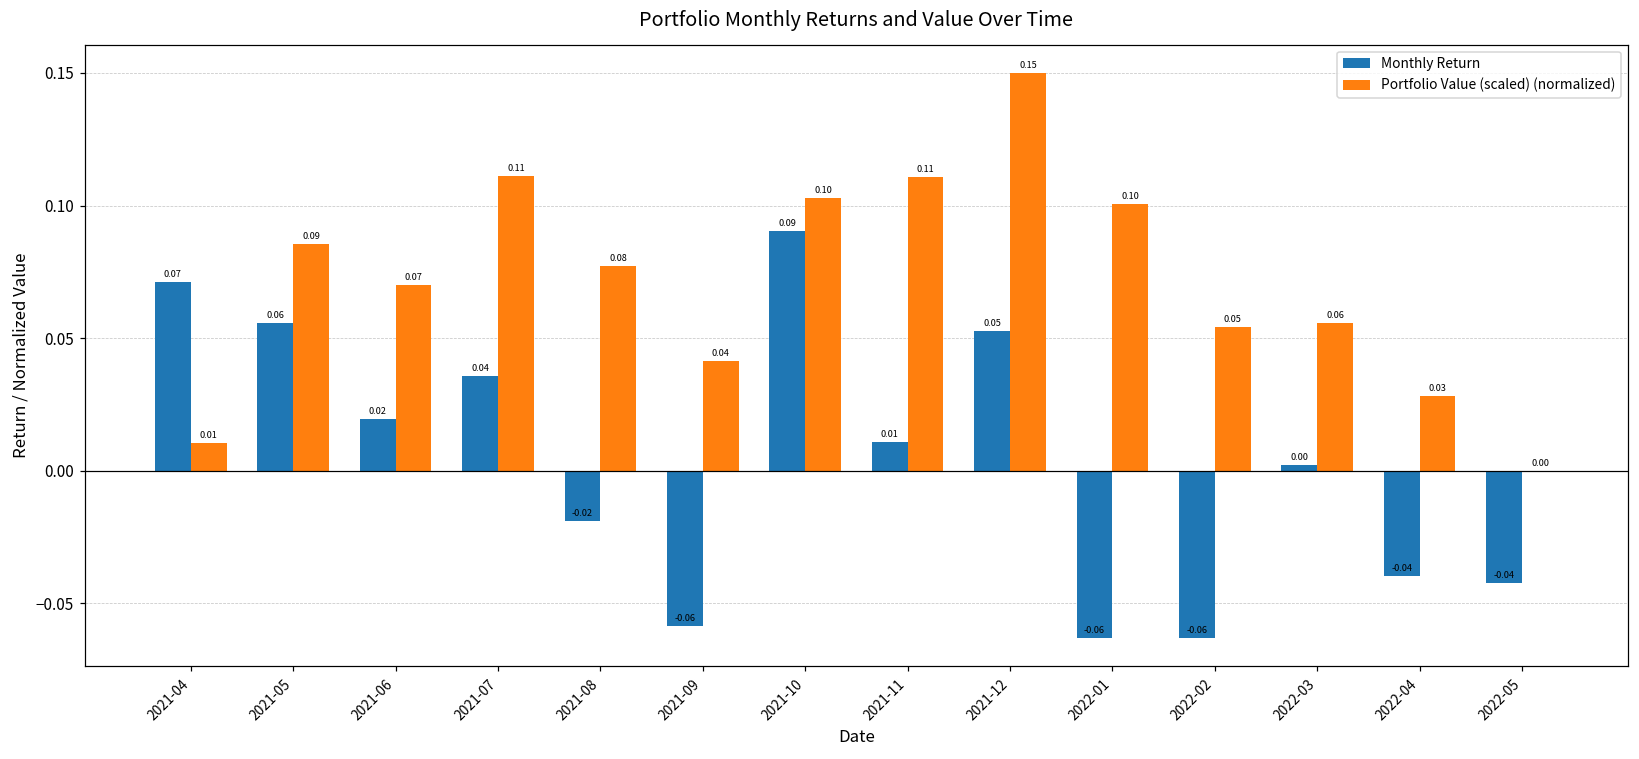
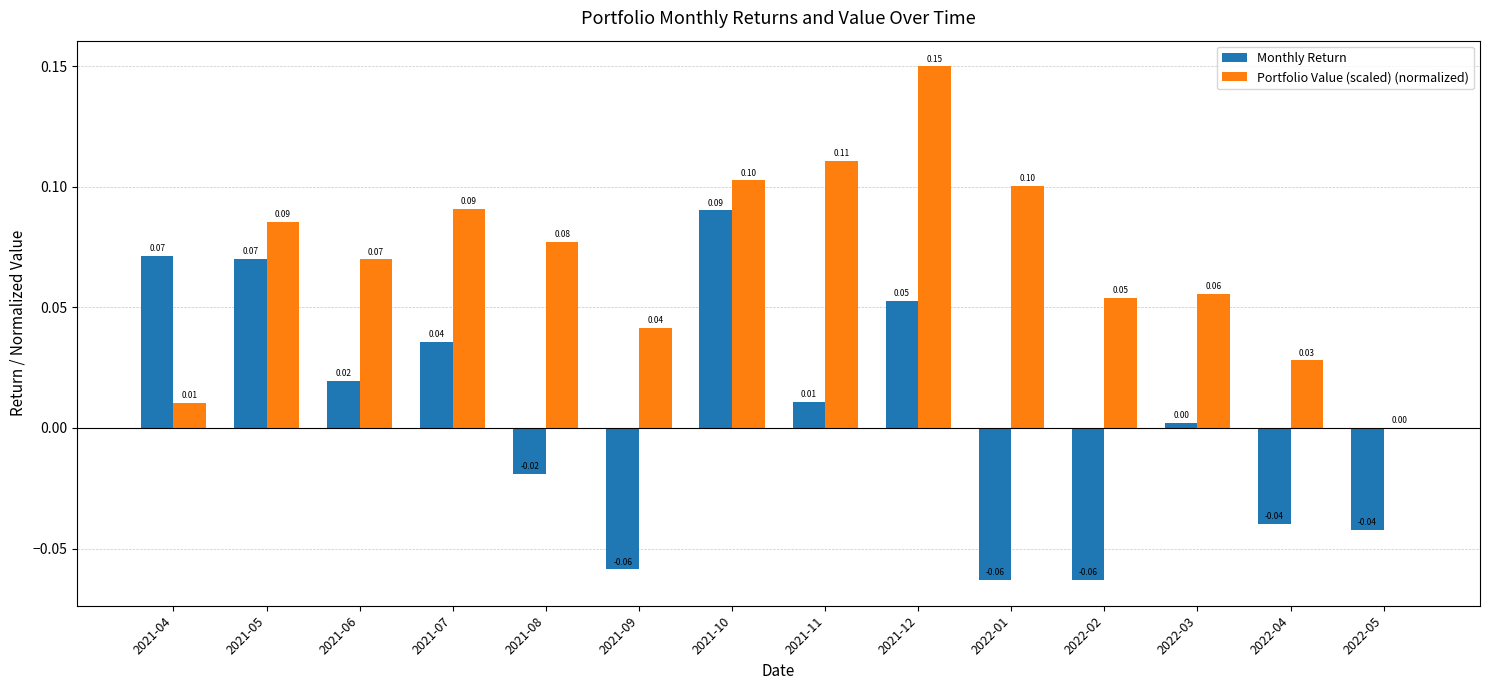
Monthly Return, 2021-05: 0.06 -> 0.07
Portfolio Value (scaled) (normalized), 2021-07: 0.11 -> 0.09
